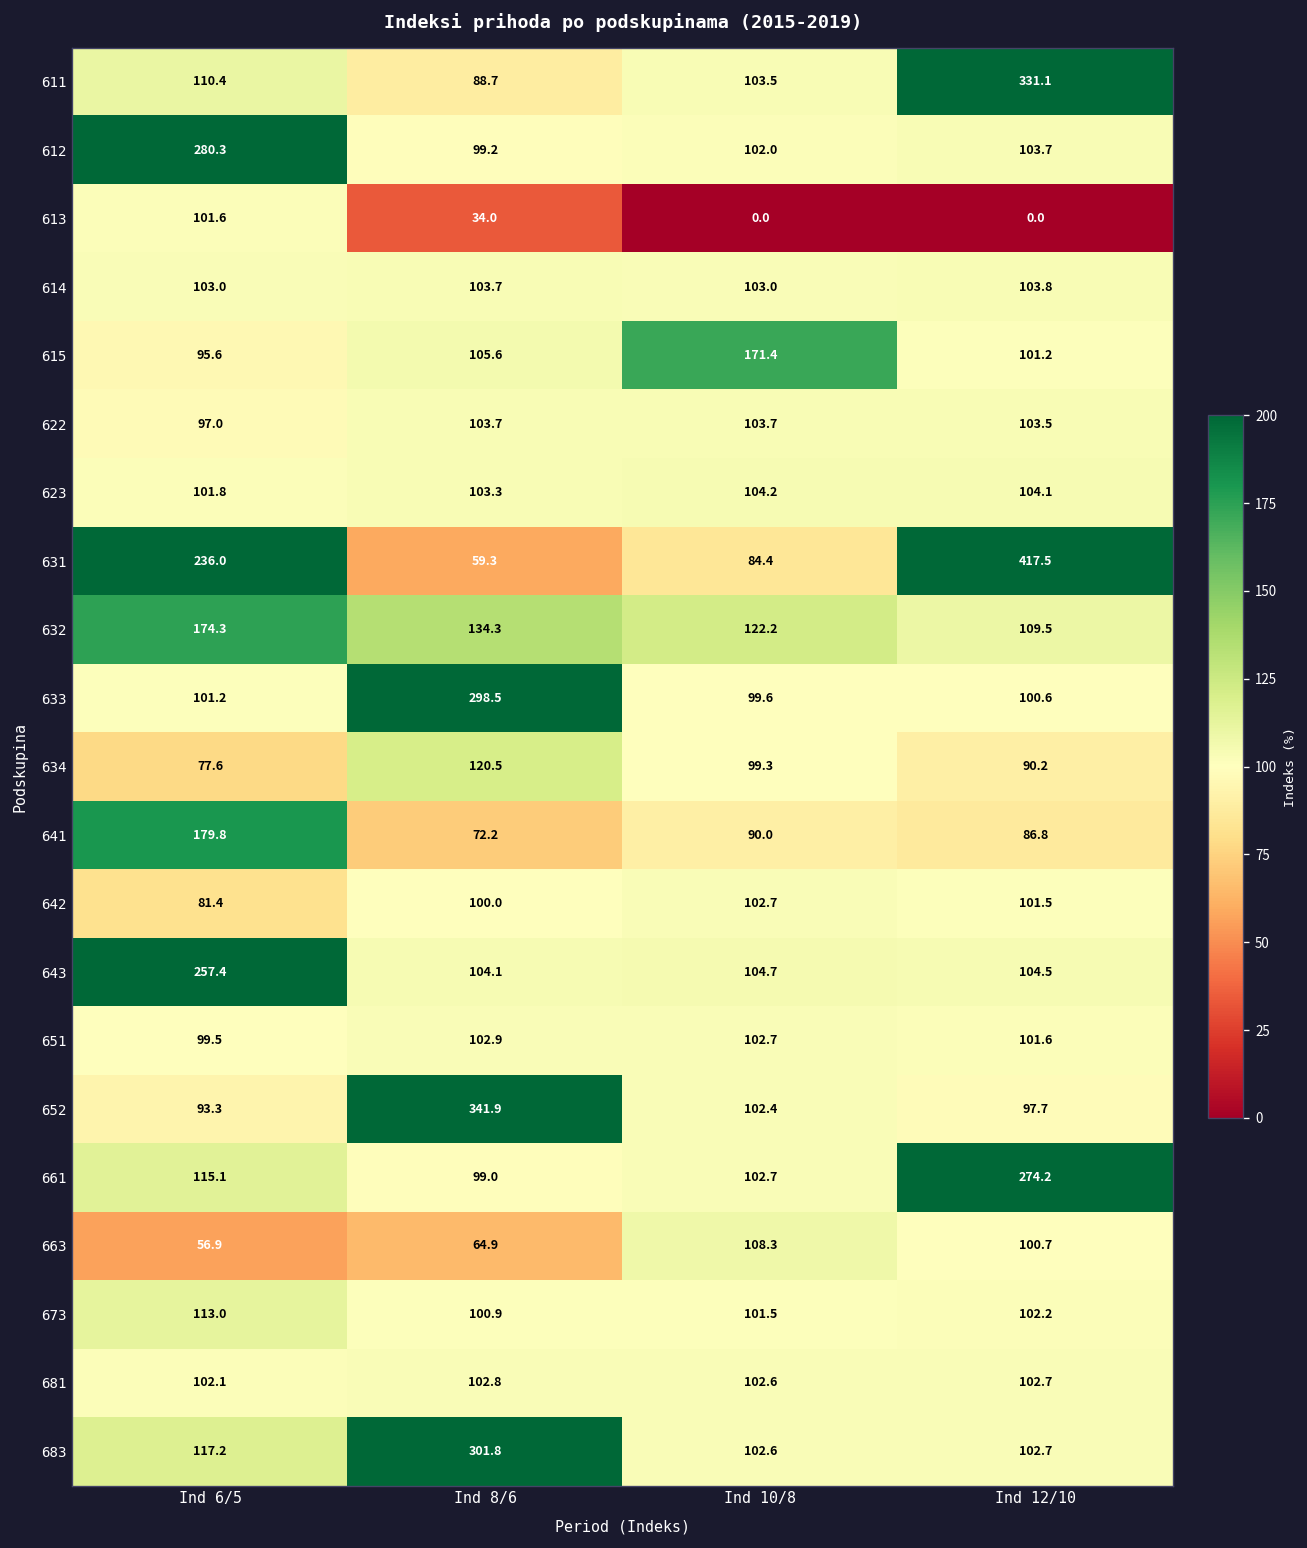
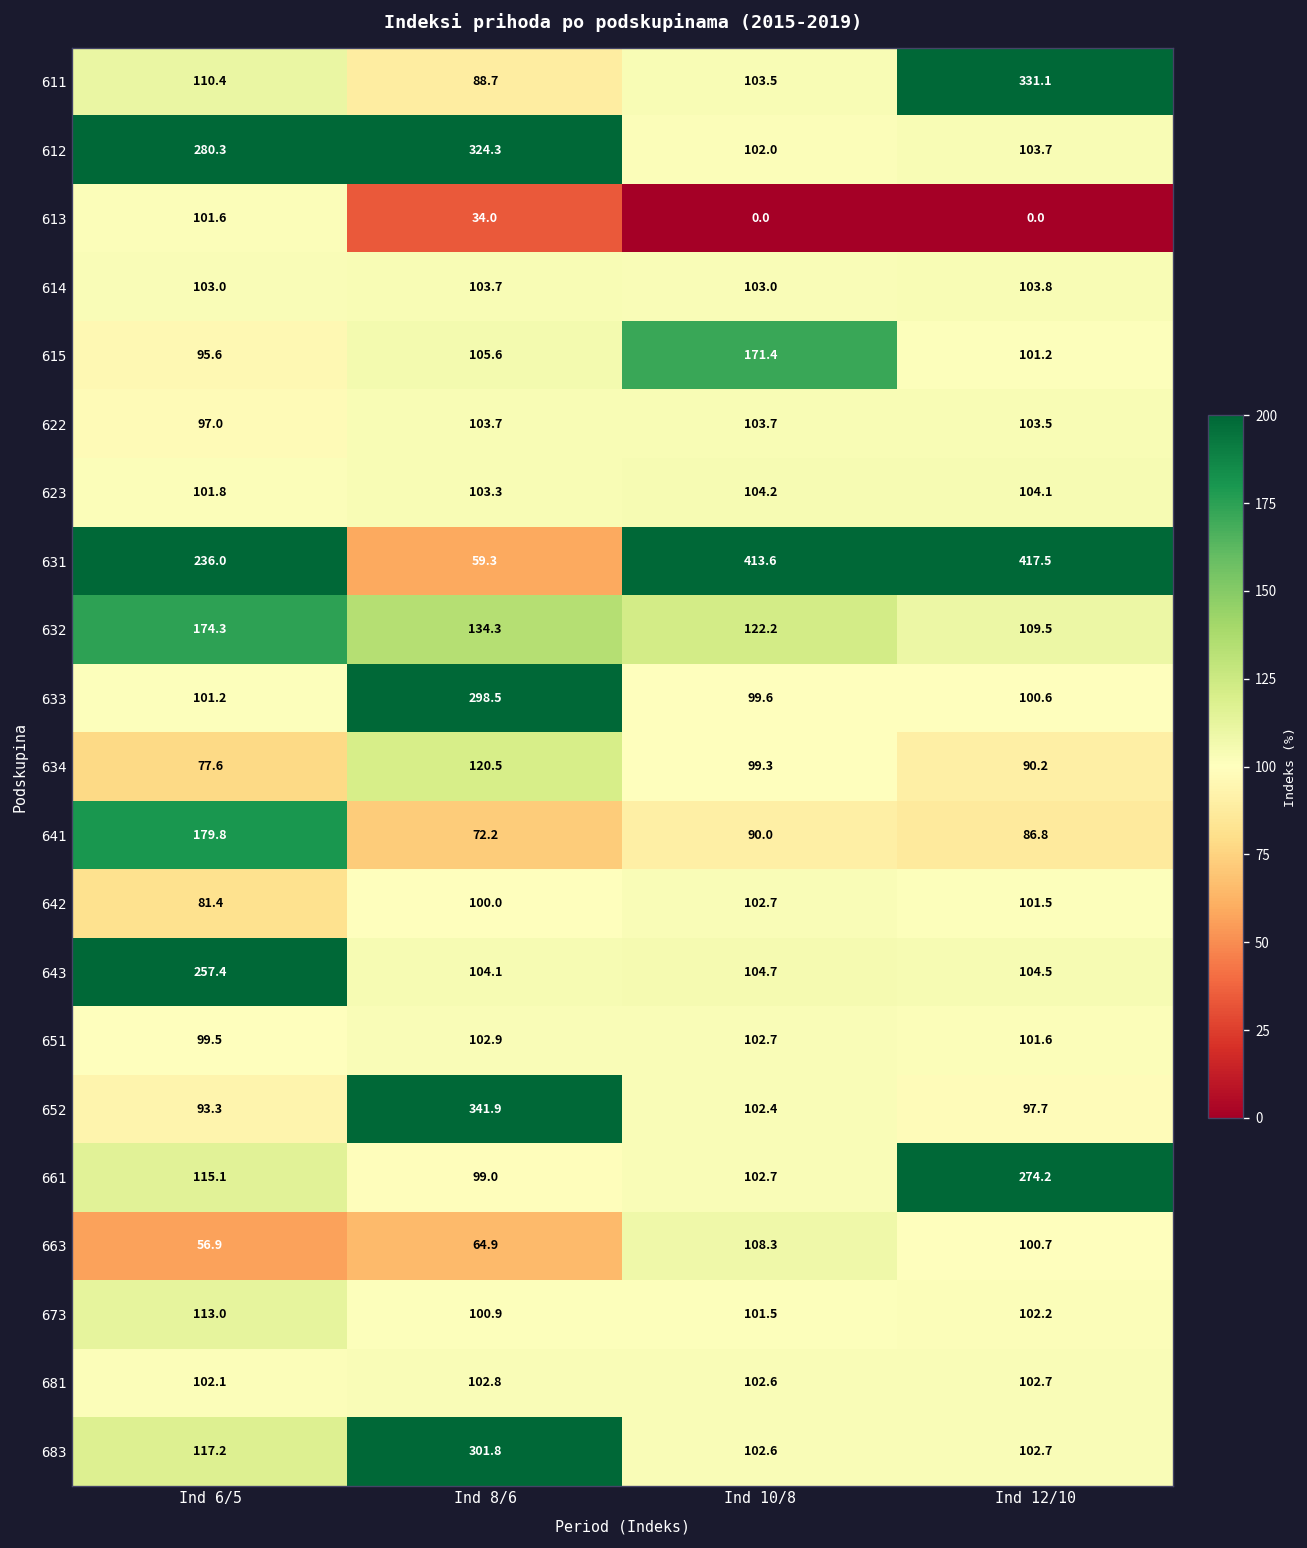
612, Ind 8/6: 99.2 -> 324.3
631, Ind 10/8: 84.4 -> 413.6
